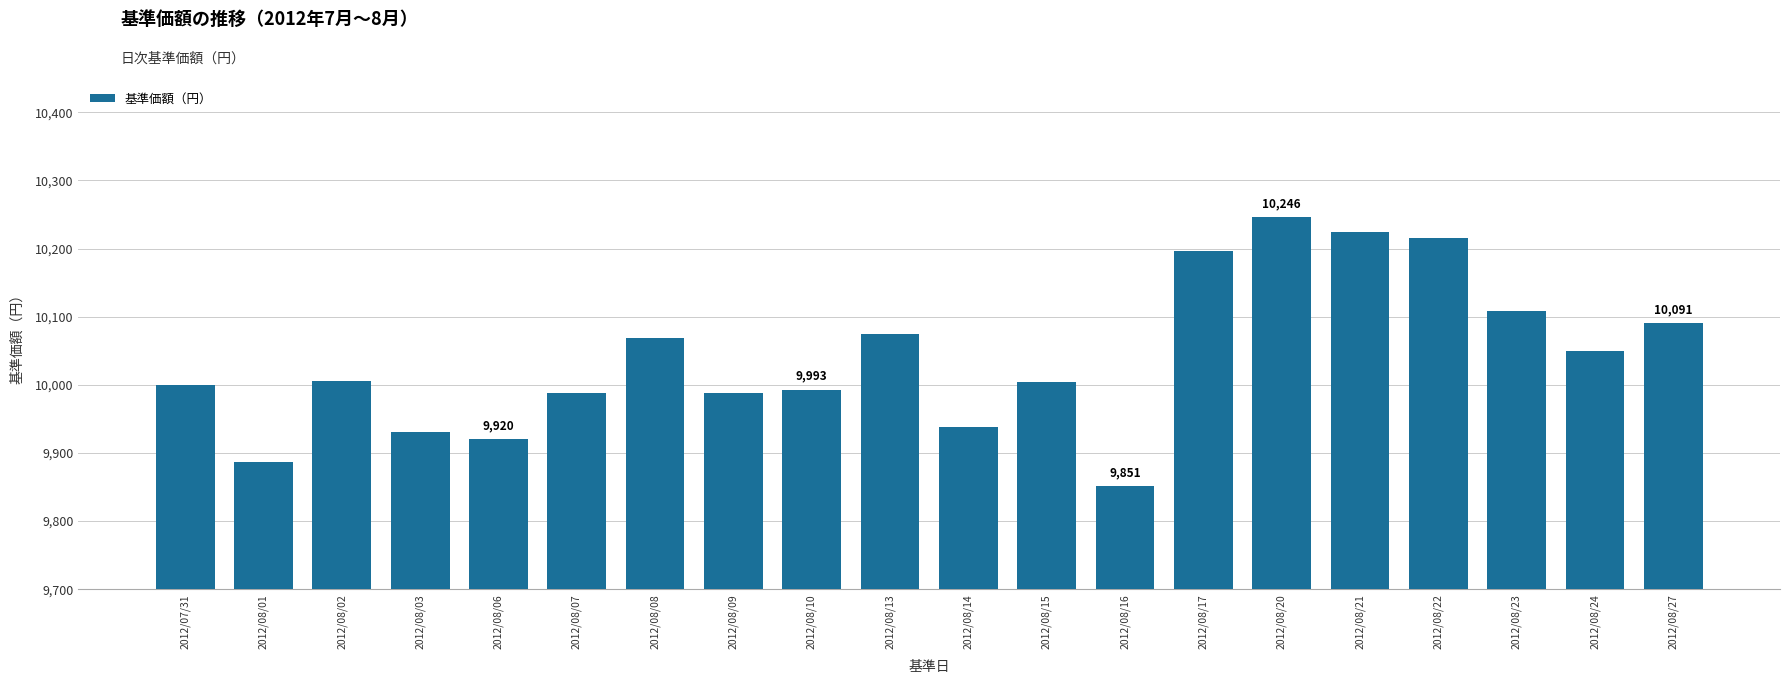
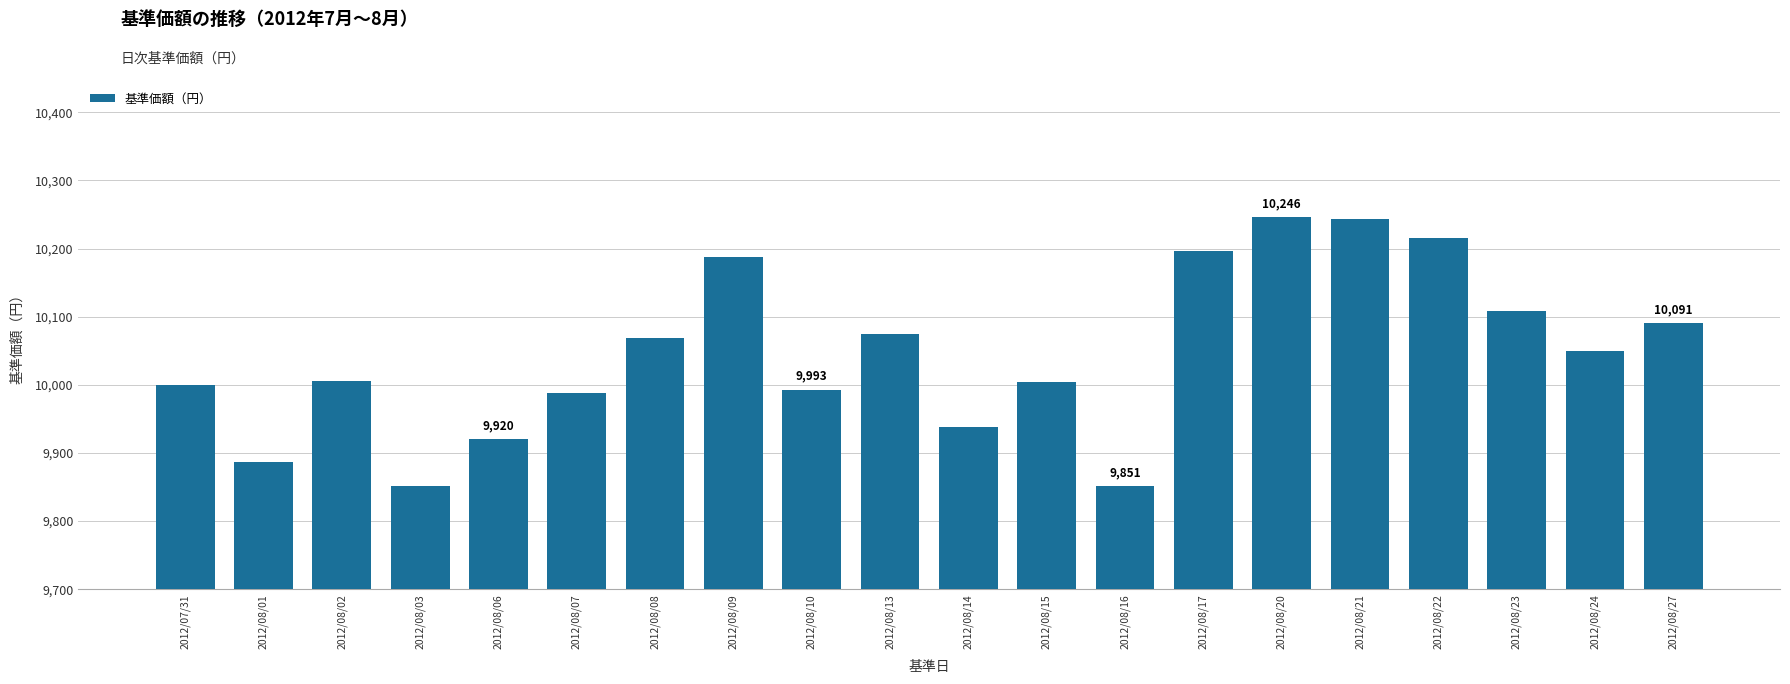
2012/08/03: 9,930 -> 9,850
2012/08/09: 9,990 -> 10,190
2012/08/21: 10,230 -> 10,240
